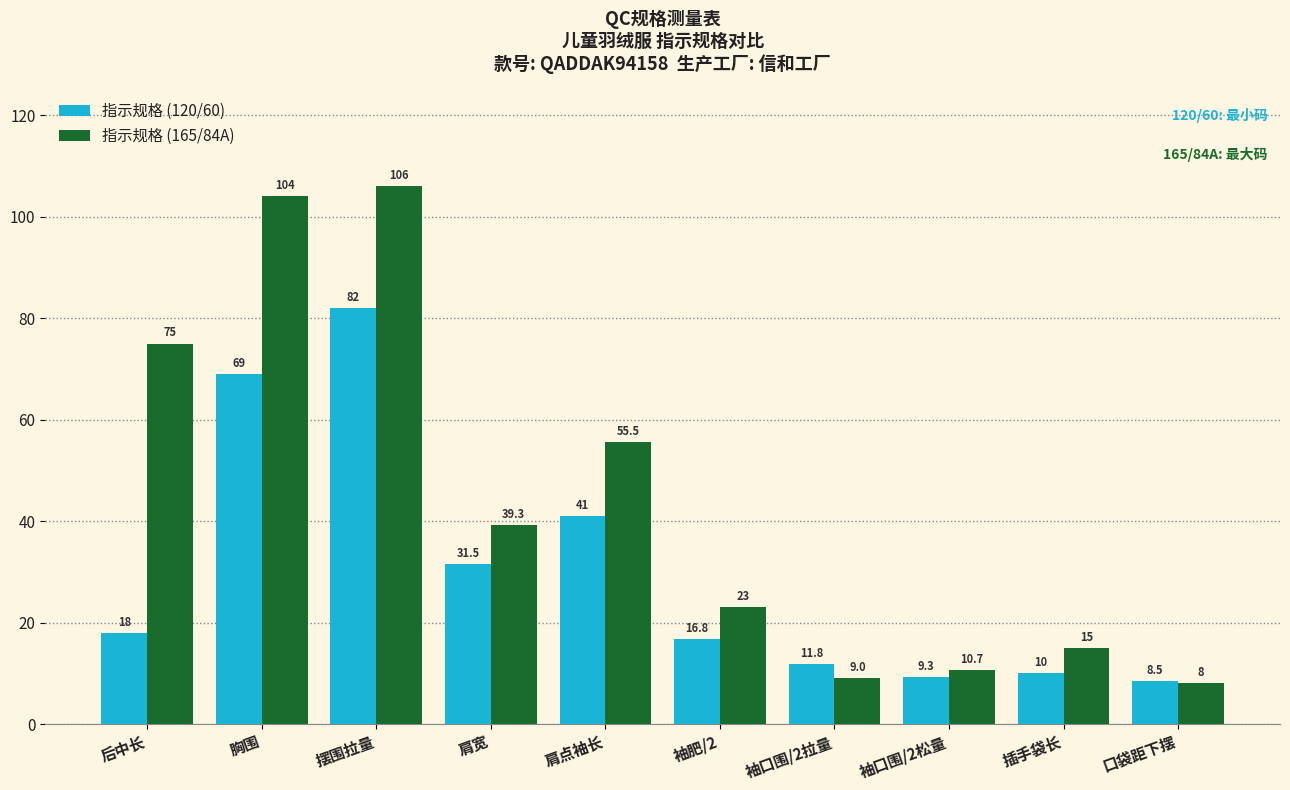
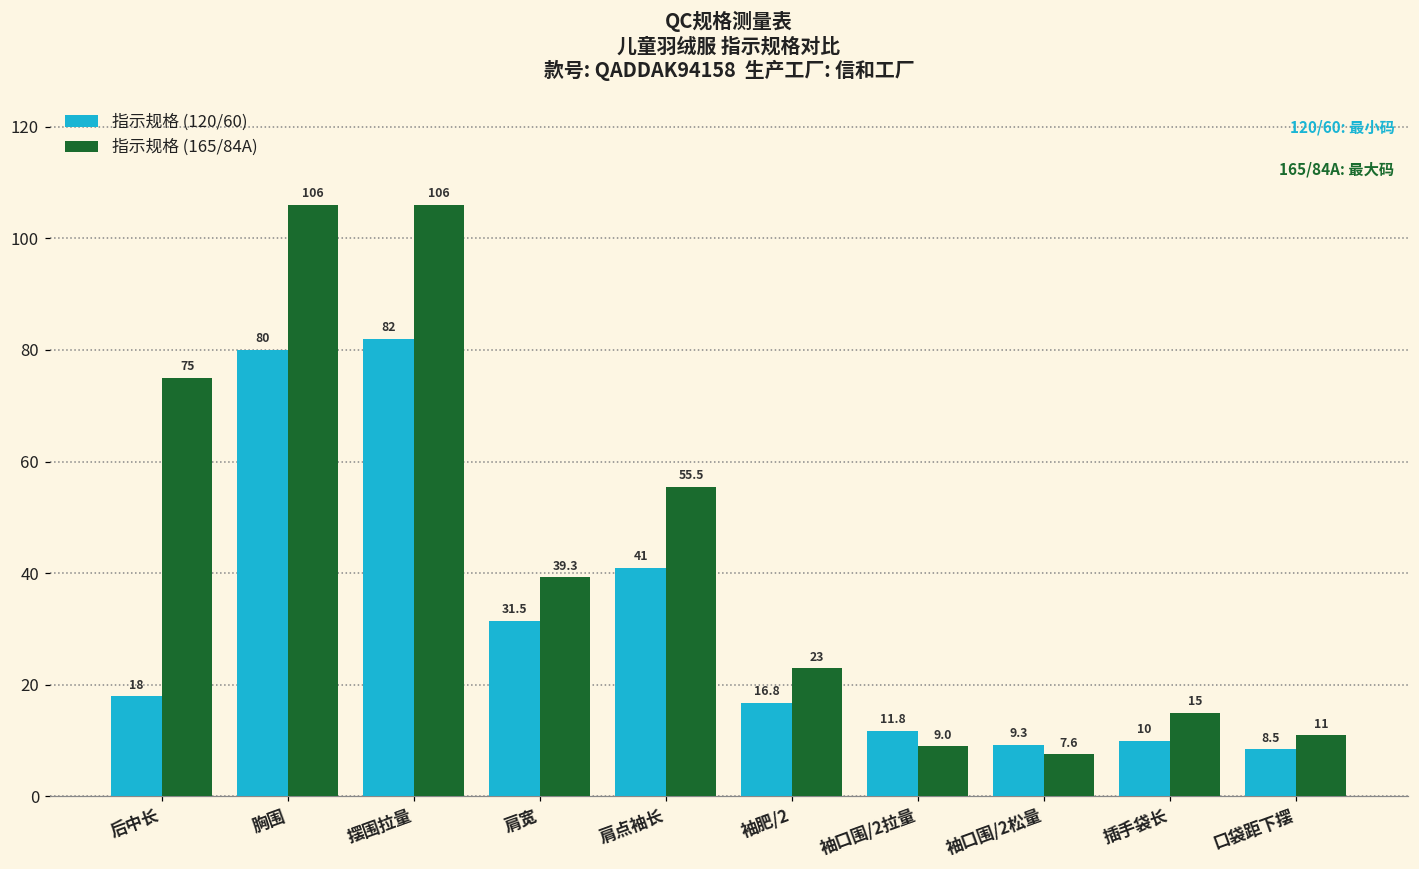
指示规格 (120/60), 胸围: 69 -> 80
指示规格 (165/84A), 胸围: 104 -> 106
指示规格 (165/84A), 袖口围/2松量: 10.7 -> 7.6
指示规格 (165/84A), 口袋距下摆: 8 -> 11
